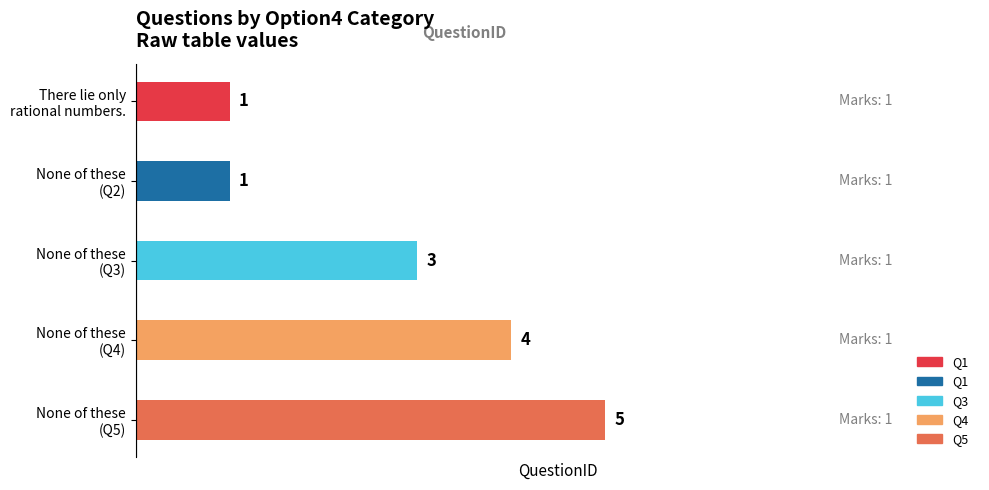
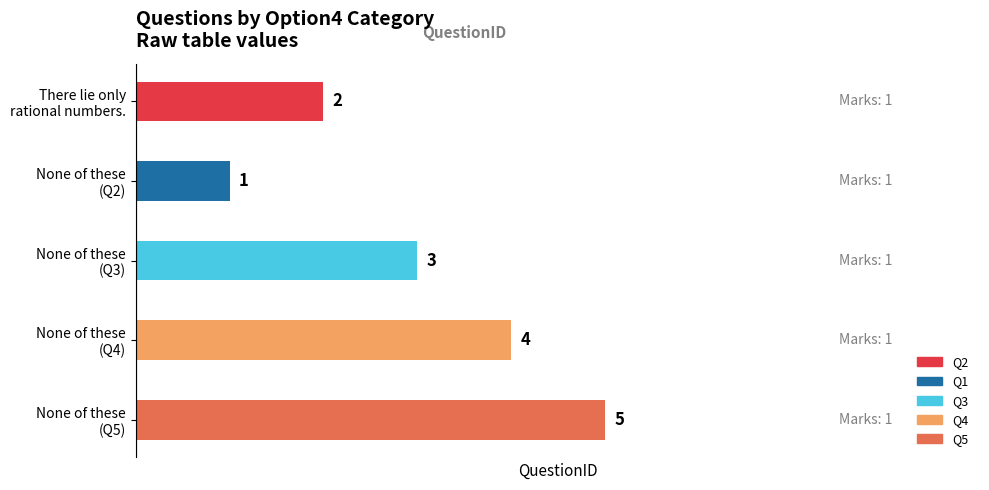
There lie only rational numbers.: 1 -> 2
